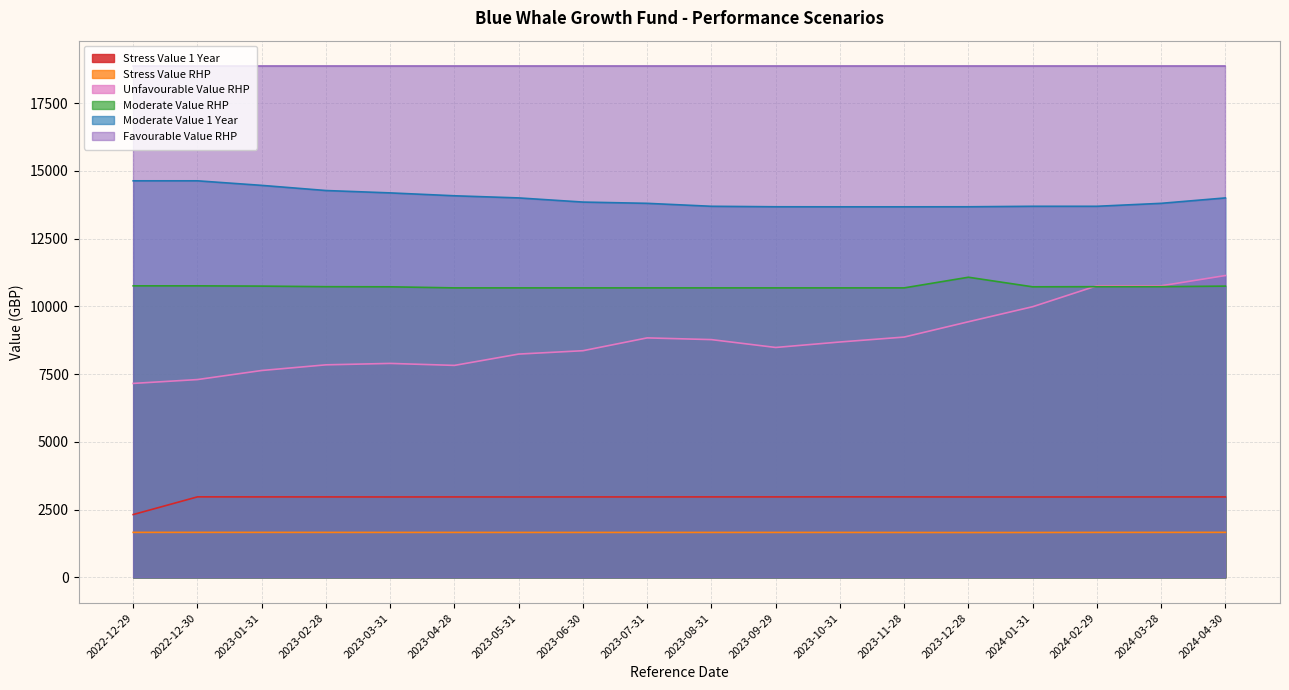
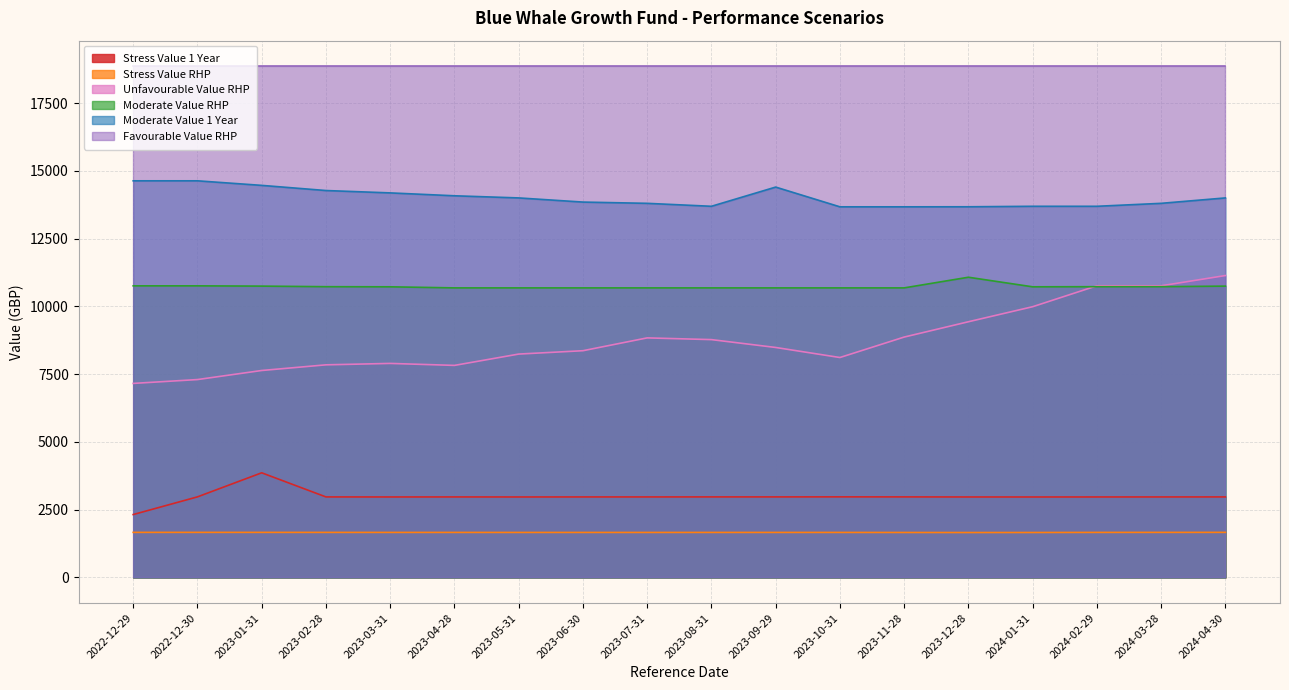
Stress Value 1 Year, 2023-01-31: 3000 -> 3900
Moderate Value 1 Year, 2023-09-29: 13700 -> 14400
Unfavourable Value RHP, 2023-10-31: 8700 -> 8100
